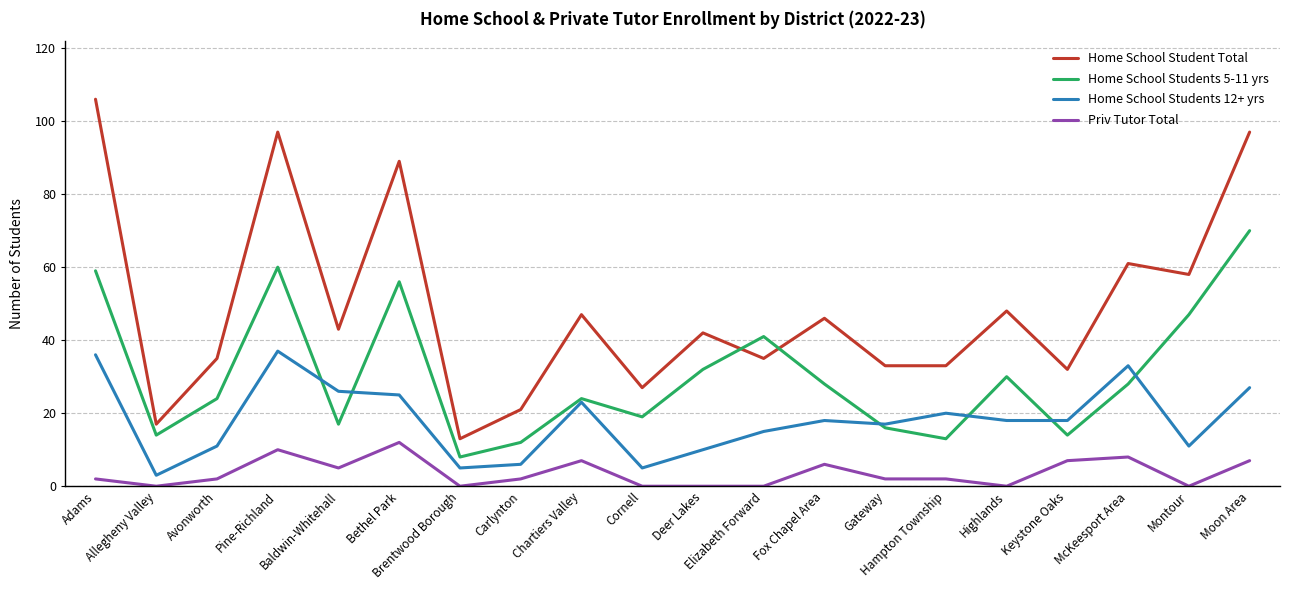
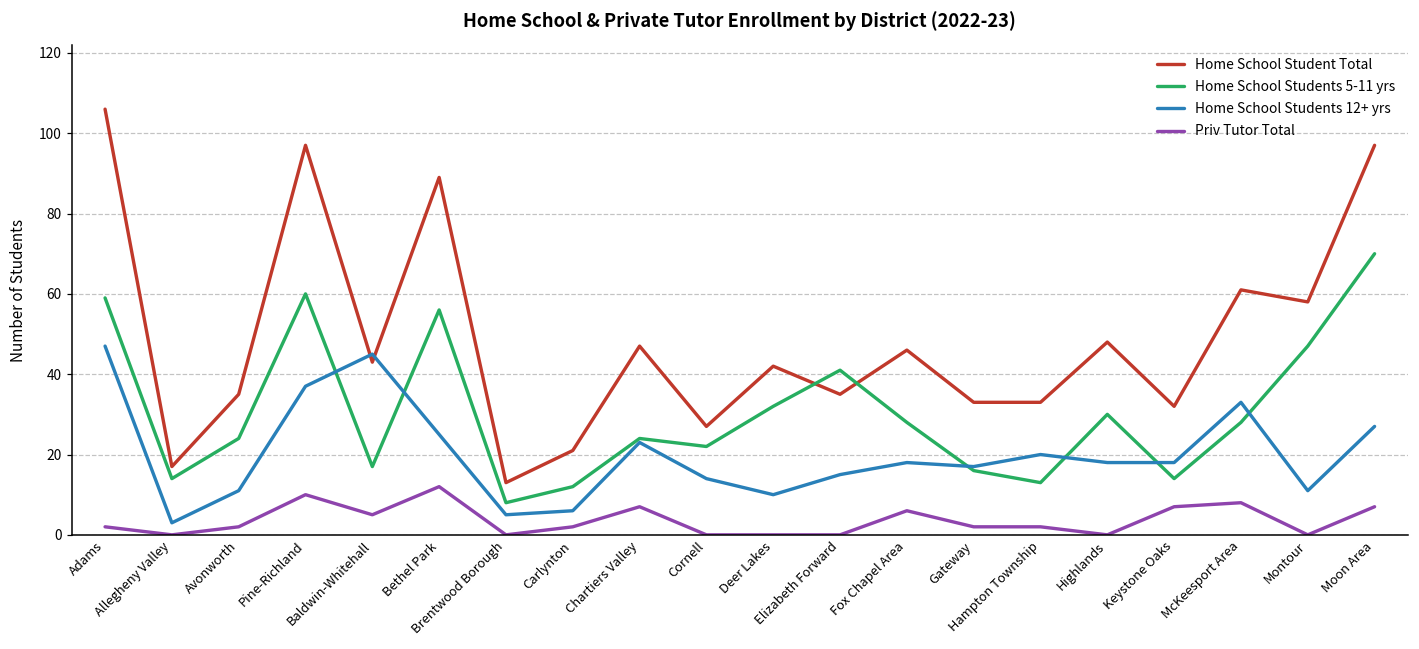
Home School Students 12+ yrs, Adams: 36 -> 47
Home School Students 12+ yrs, Baldwin-Whitehall: 26 -> 45
Home School Students 5-11 yrs, Cornell: 19 -> 22
Home School Students 12+ yrs, Cornell: 5 -> 14
